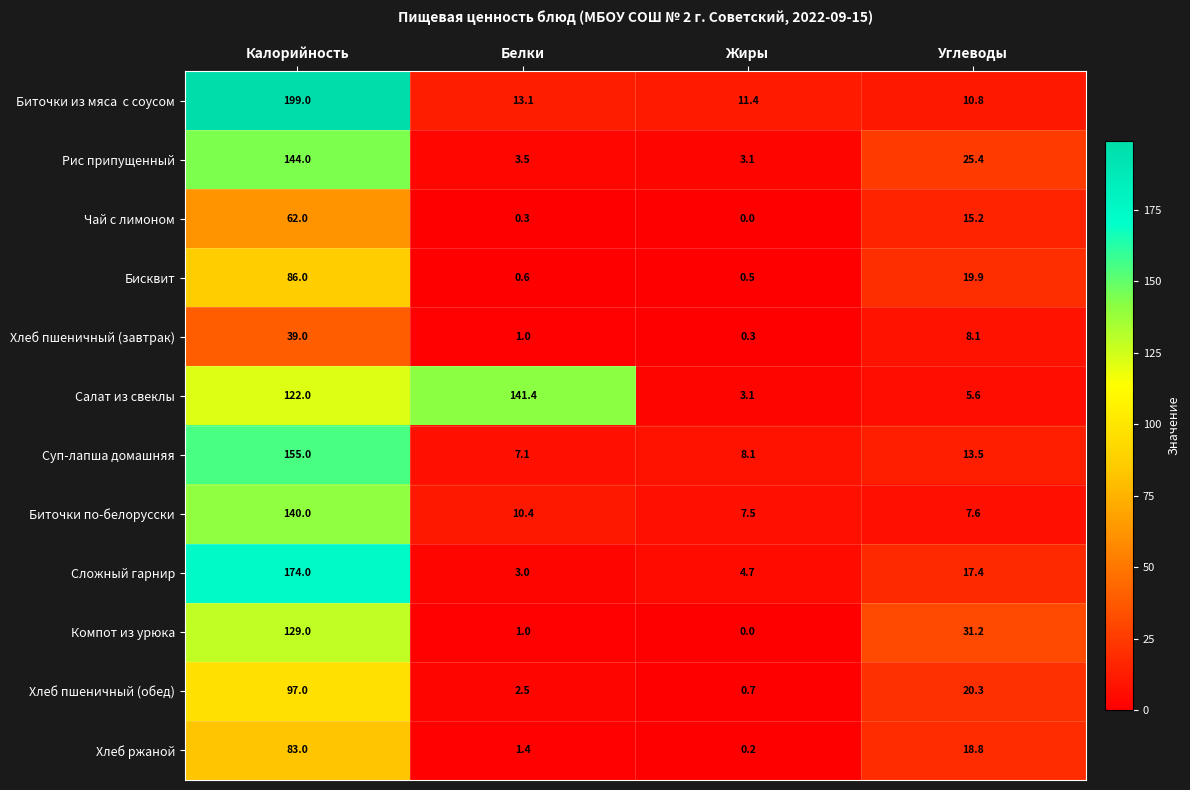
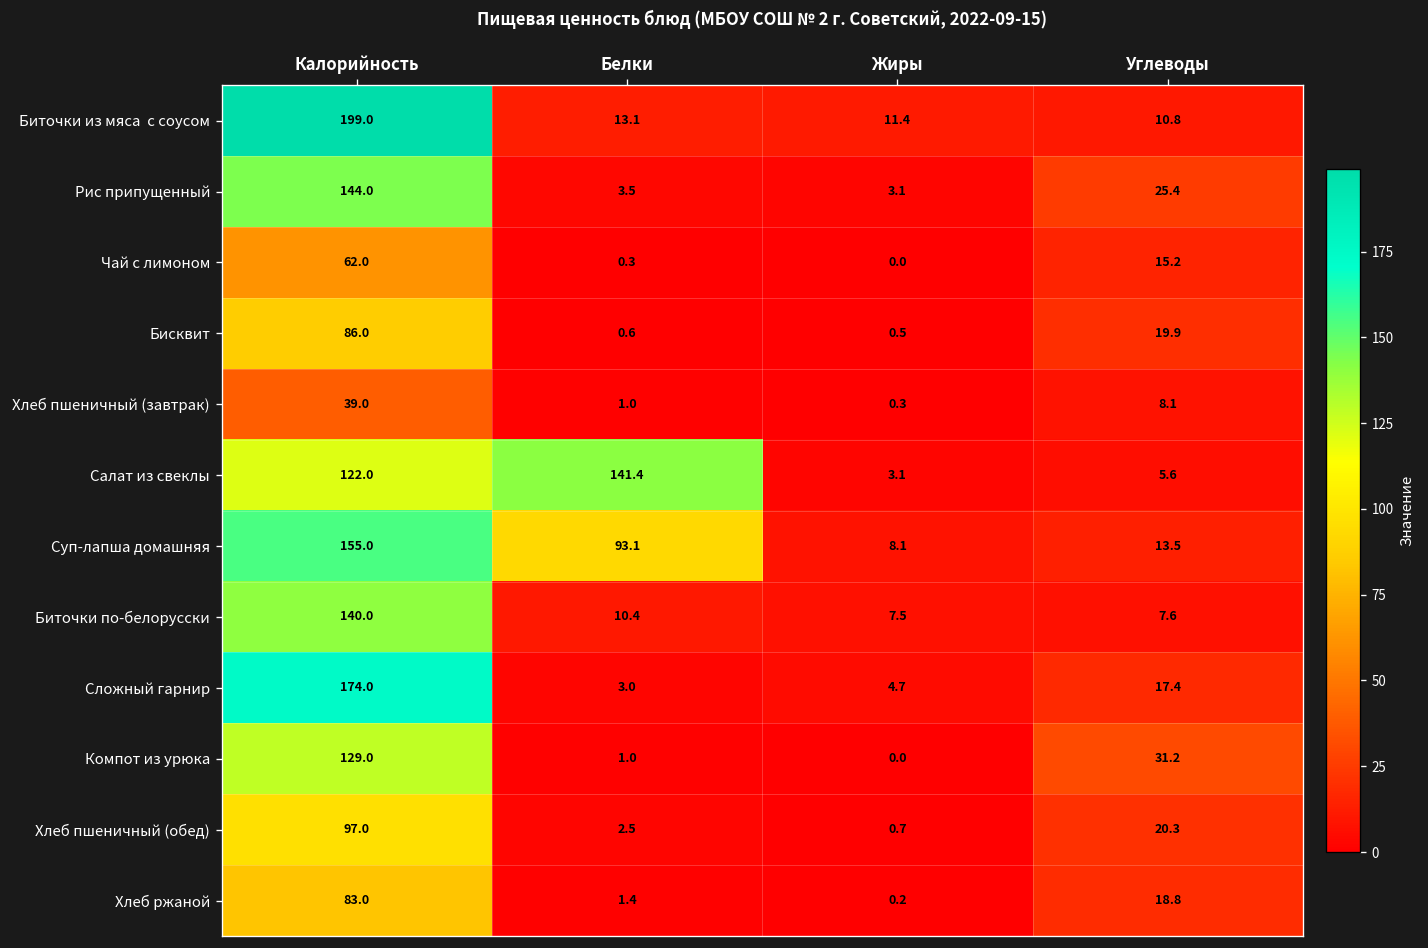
Суп-лапша домашняя, Белки: 7.1 -> 93.1
